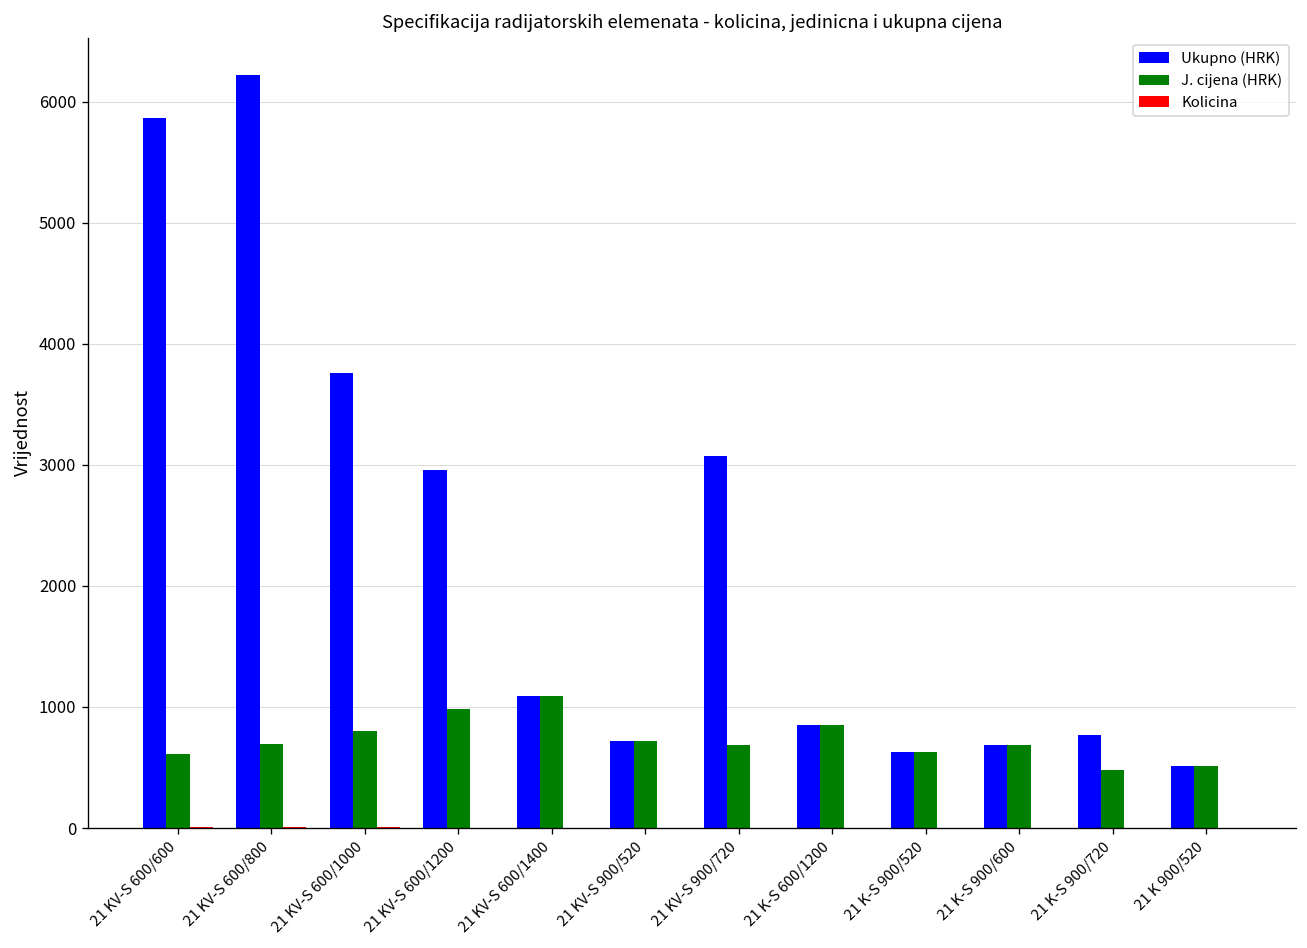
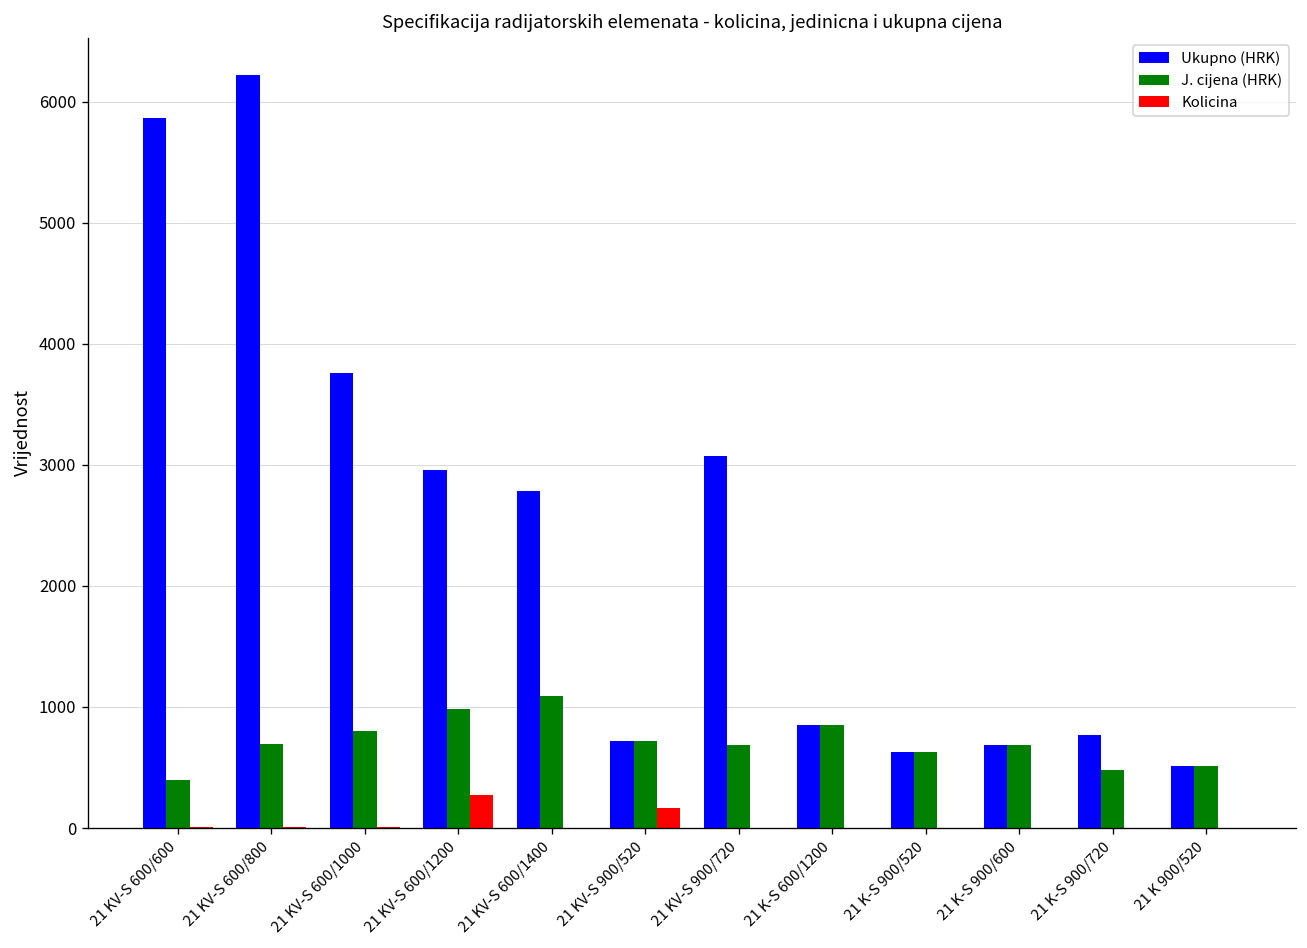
J. cijena (HRK), 21 KV-S 600/600: 610 -> 400
Kolicina, 21 KV-S 600/1200: 0 -> 280
Ukupno (HRK), 21 KV-S 600/1400: 1090 -> 2790
Kolicina, 21 KV-S 900/520: 0 -> 160
